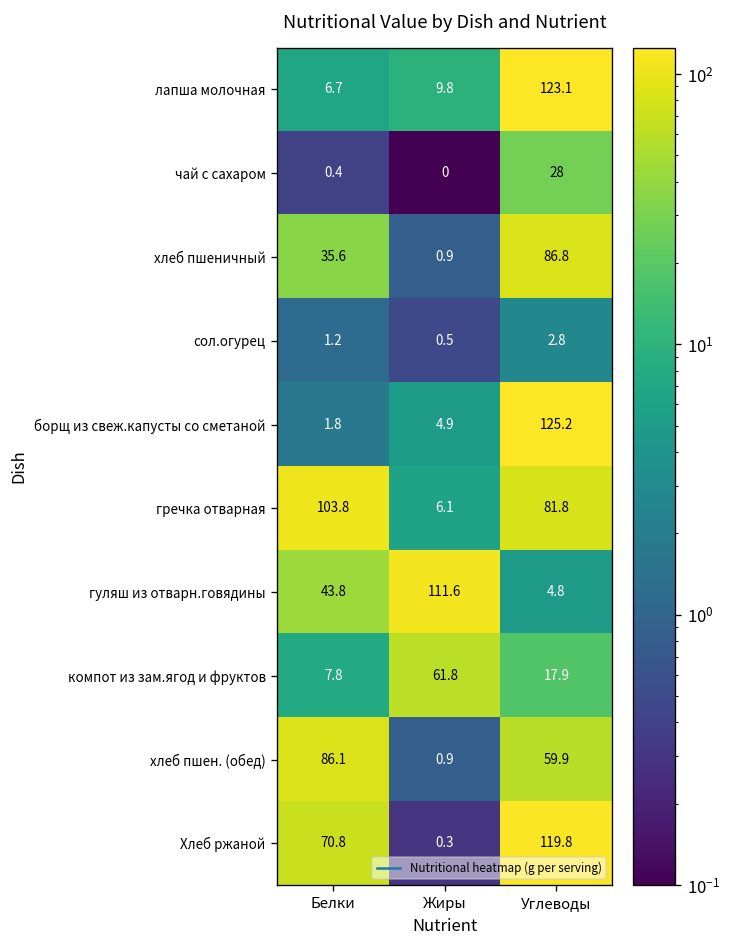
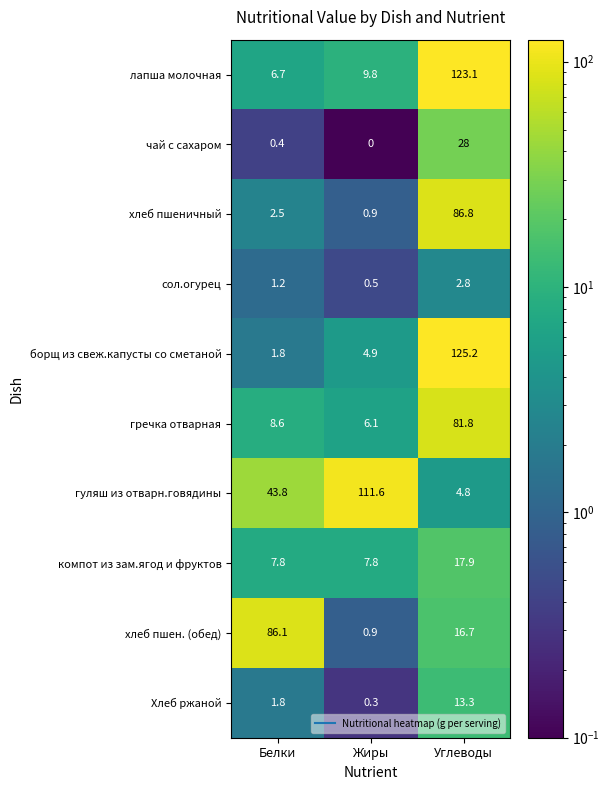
хлеб пшеничный, Белки: 35.6 -> 2.5
гречка отварная, Белки: 103.8 -> 8.6
компот из зам.ягод и фруктов, Жиры: 61.8 -> 7.8
хлеб пшен. (обед), Углеводы: 59.9 -> 16.7
Хлеб ржаной, Белки: 70.8 -> 1.8
Хлеб ржаной, Углеводы: 119.8 -> 13.3
